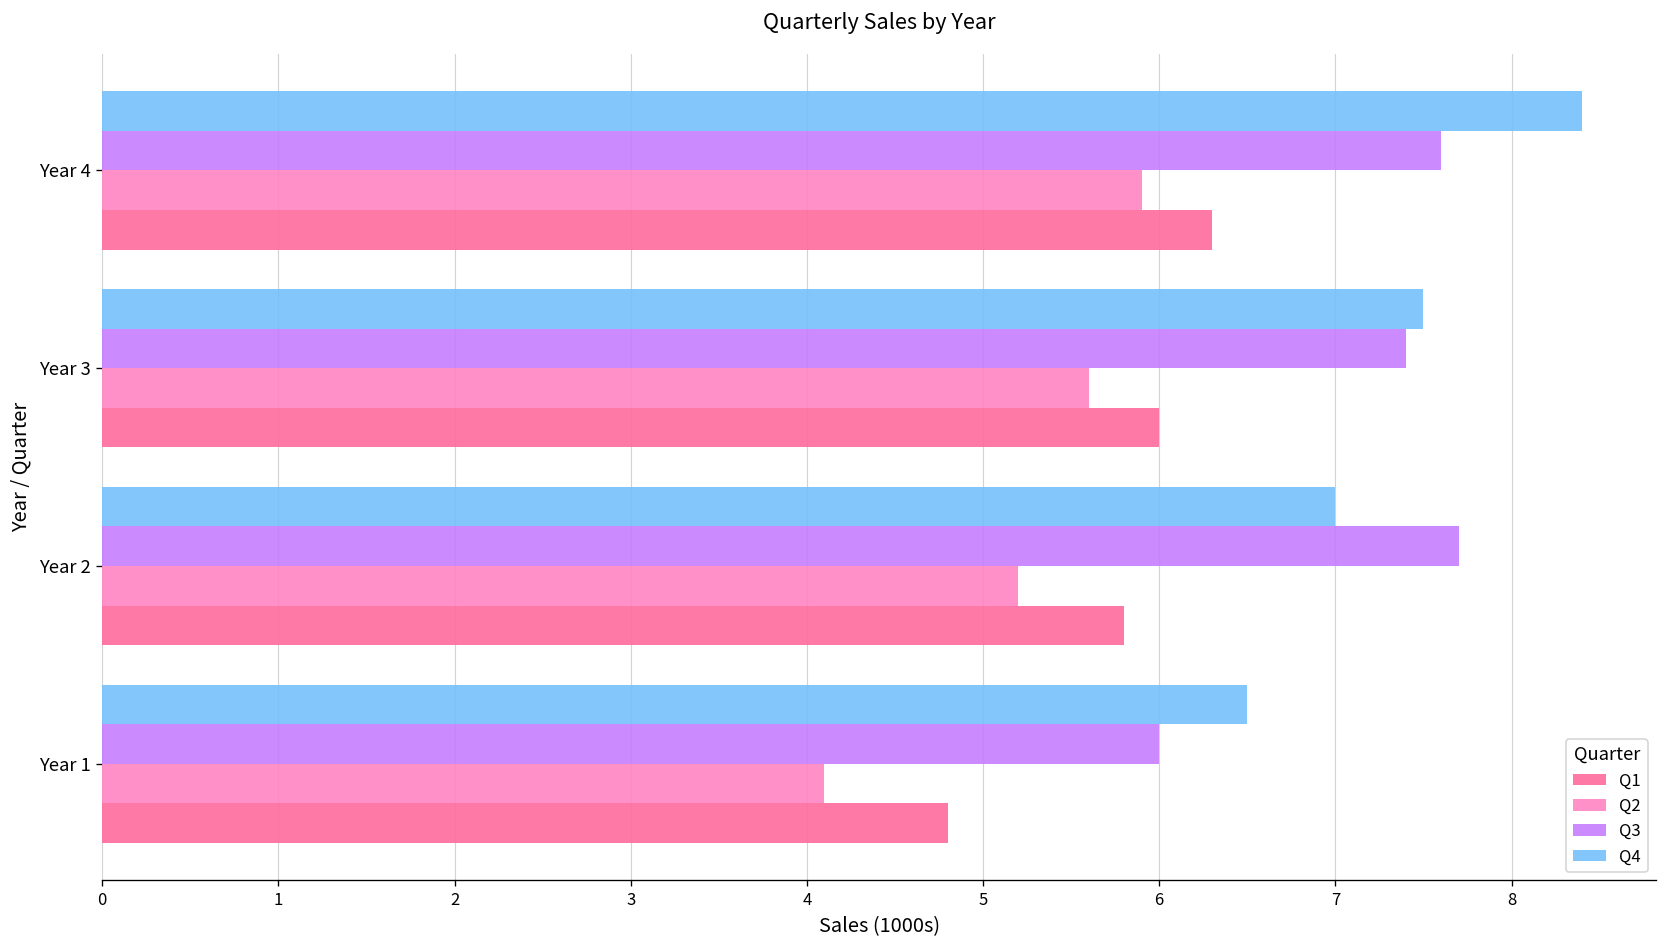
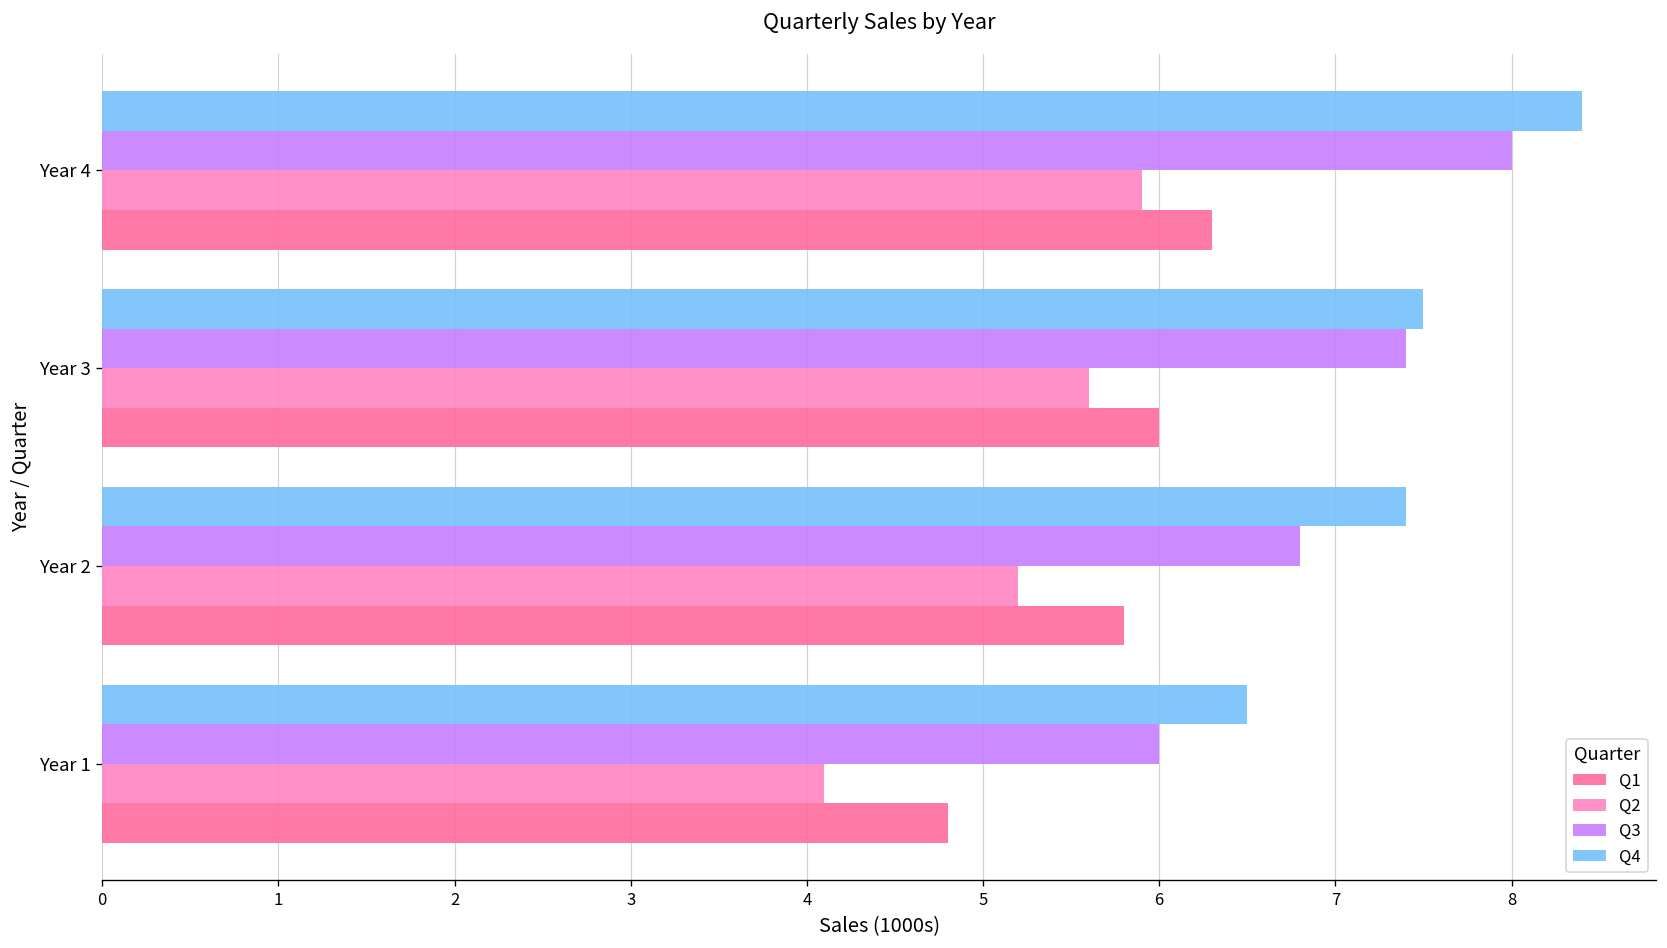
Q3, Year 4: 7.6 -> 8.0
Q4, Year 2: 7.0 -> 7.4
Q3, Year 2: 7.7 -> 6.8
